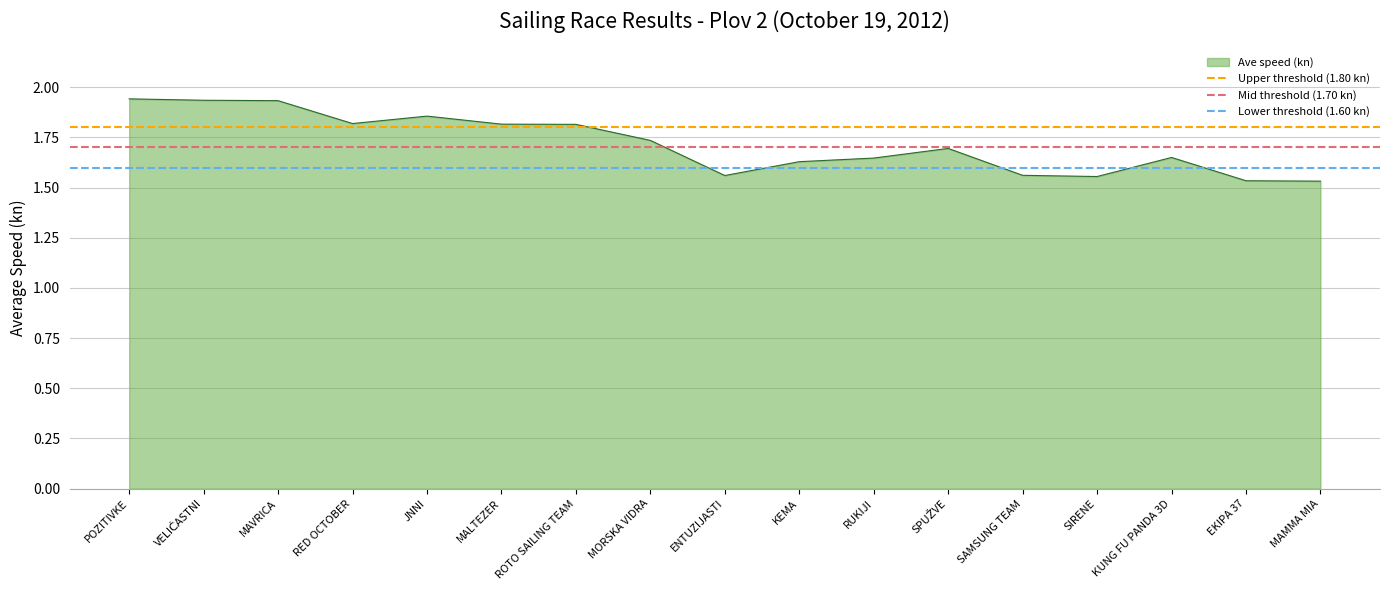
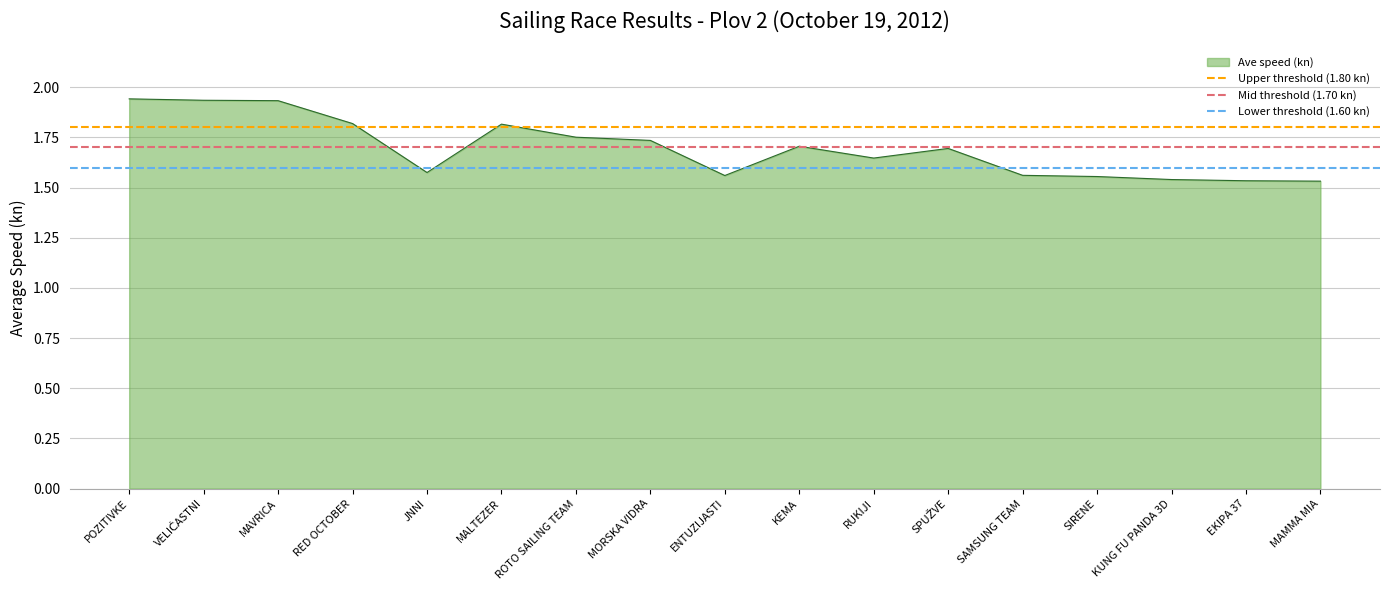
JNNI: 1.86 -> 1.58
ROTO SAILING TEAM: 1.82 -> 1.75
KEMA: 1.63 -> 1.71
KUNG FU PANDA 3D: 1.65 -> 1.54
